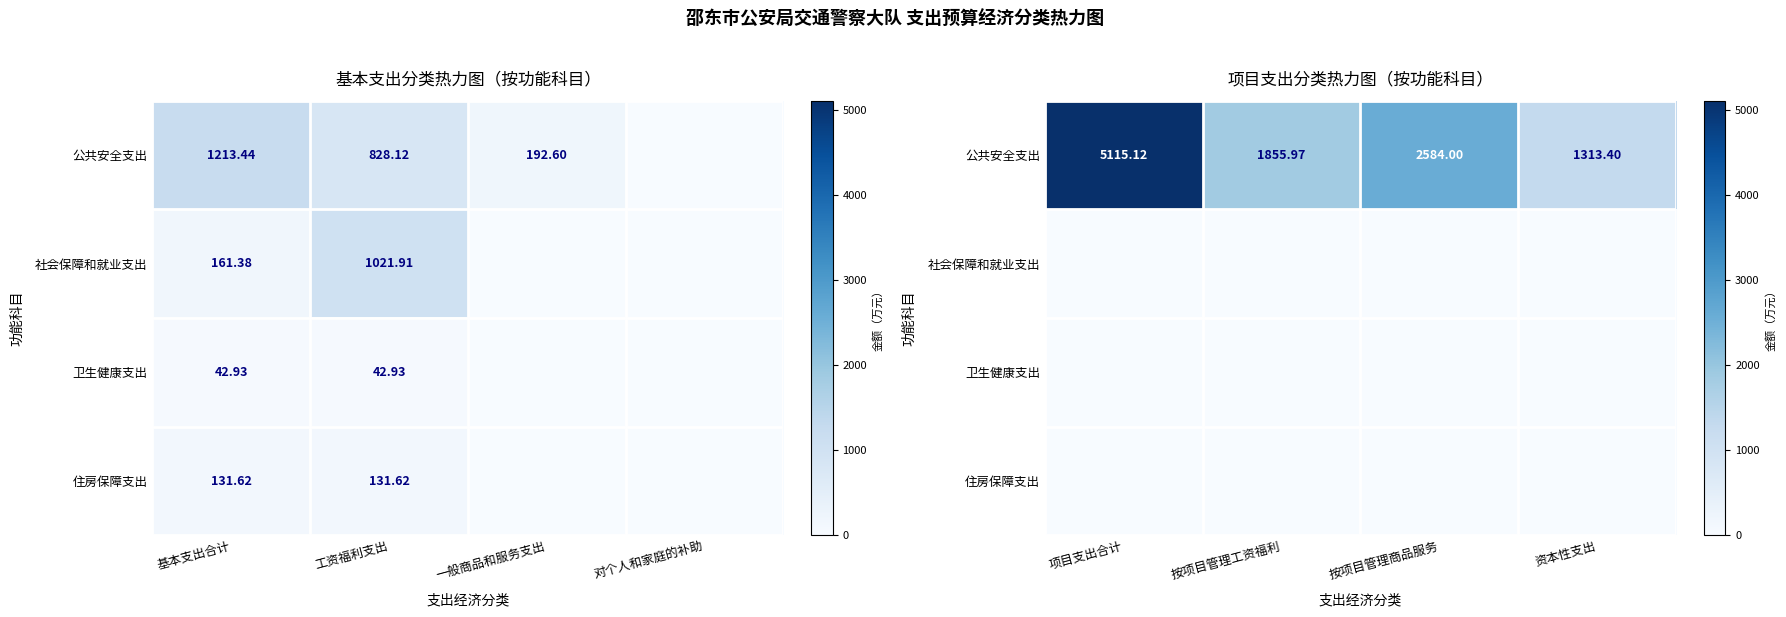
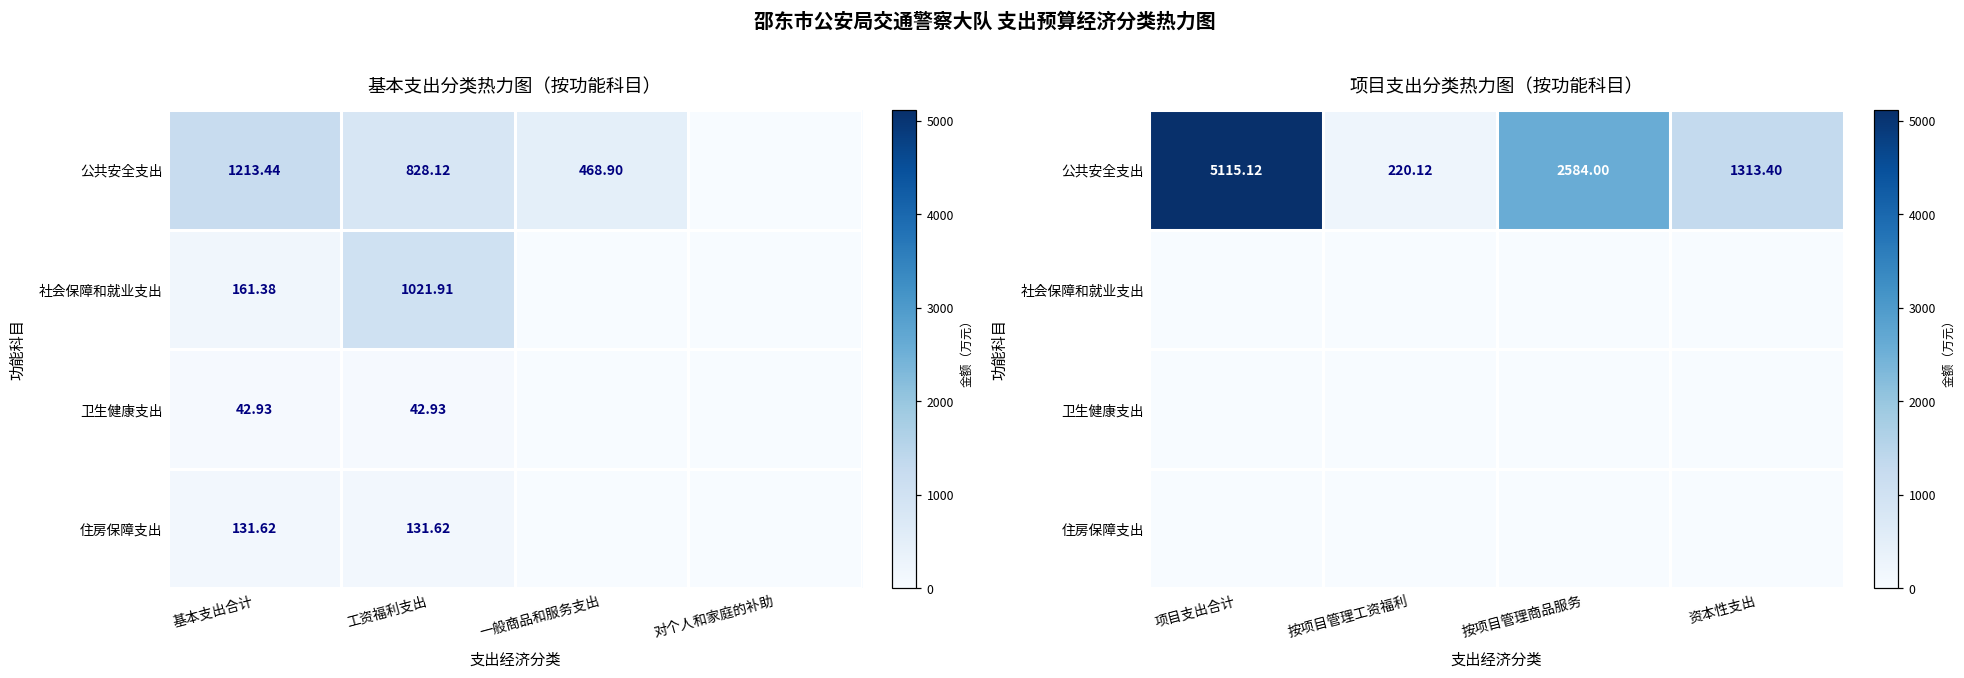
基本支出分类热力图（按功能科目）, 公共安全支出, 一般商品和服务支出: 192.60 -> 468.90
项目支出分类热力图（按功能科目）, 公共安全支出, 按项目管理工资福利: 1855.97 -> 220.12
